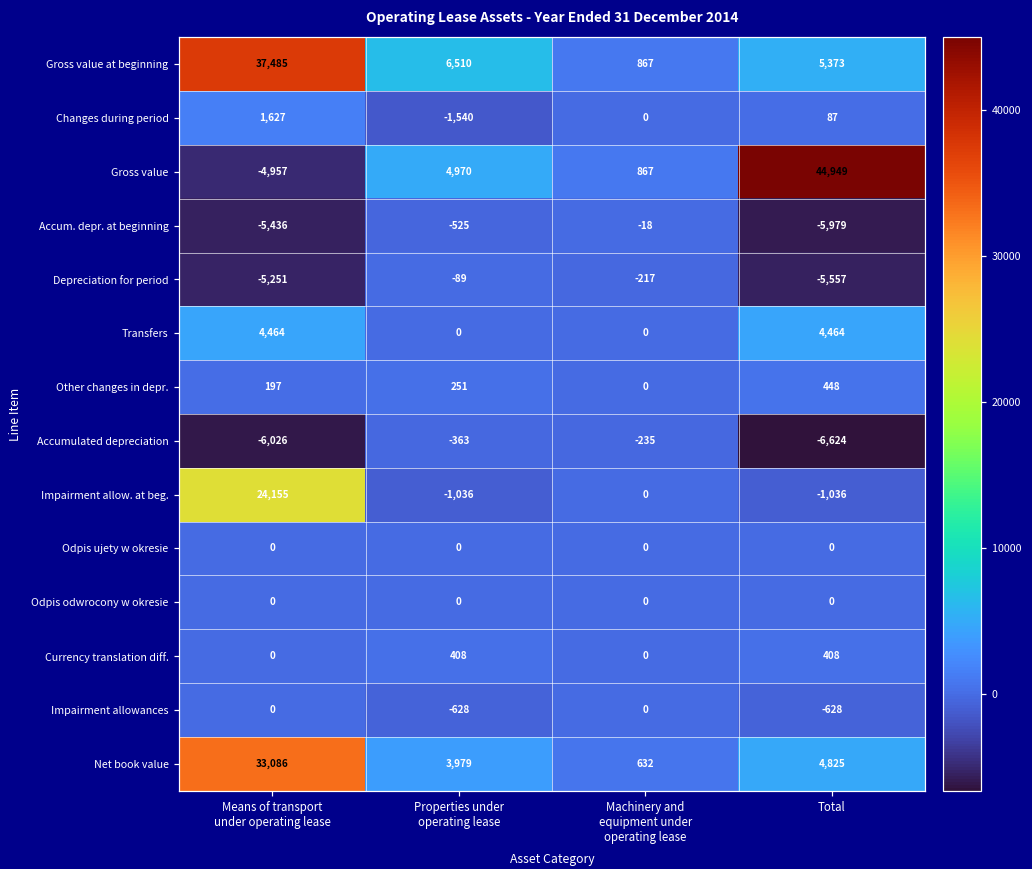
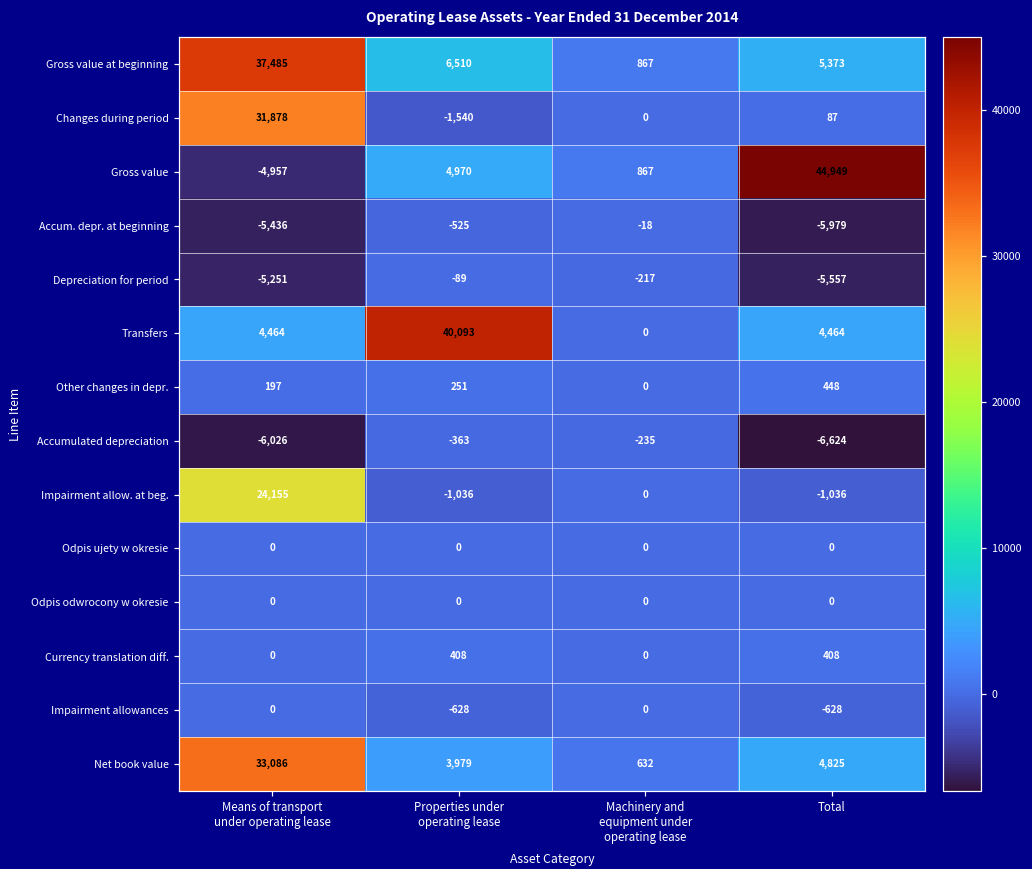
Changes during period, Means of transport under operating lease: 1,627 -> 31,878
Transfers, Properties under operating lease: 0 -> 40,093
